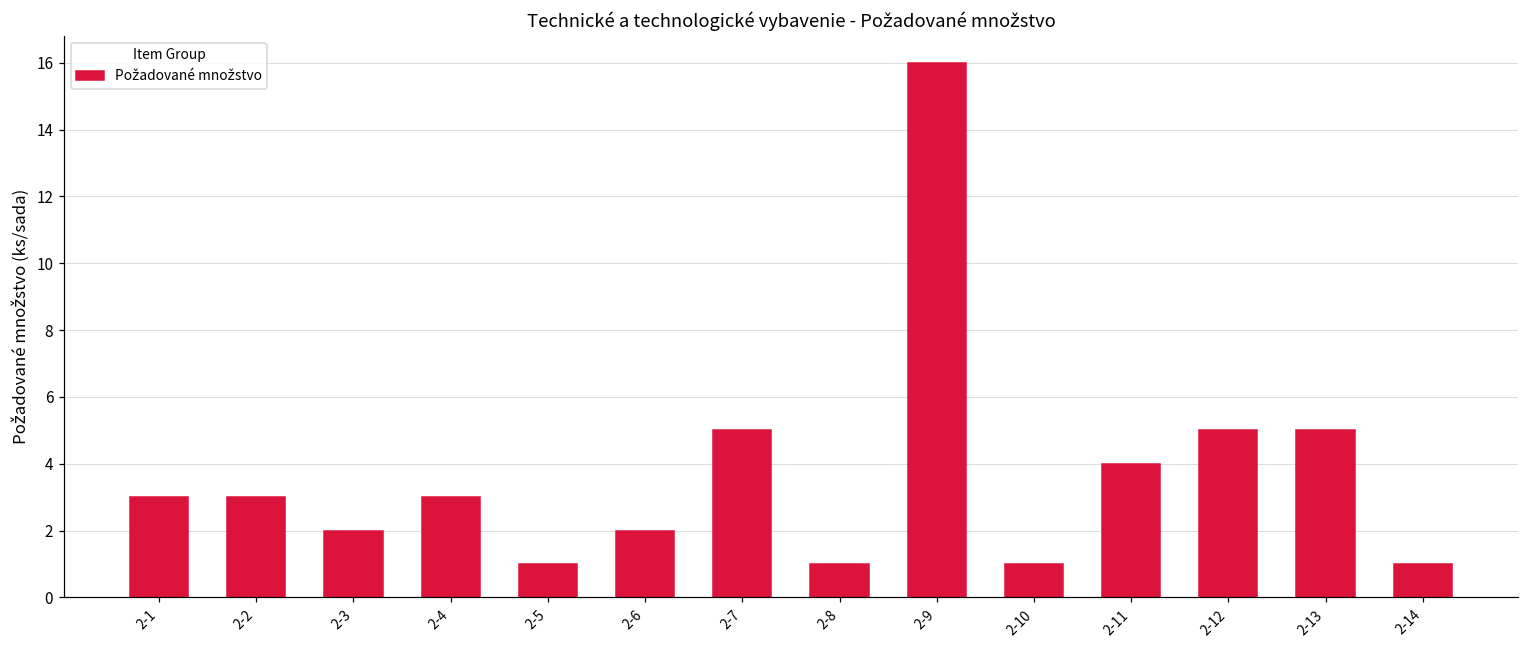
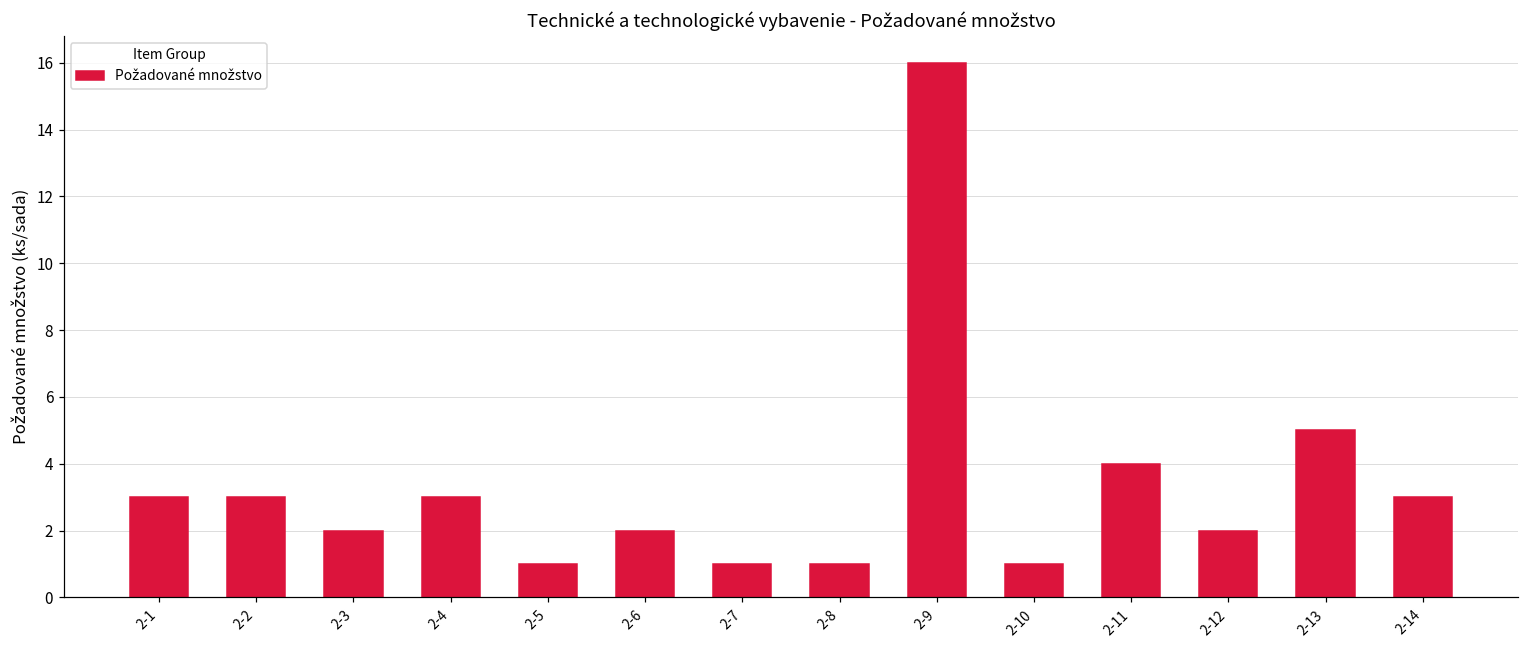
2-7: 5 -> 1
2-12: 5 -> 2
2-14: 1 -> 3
